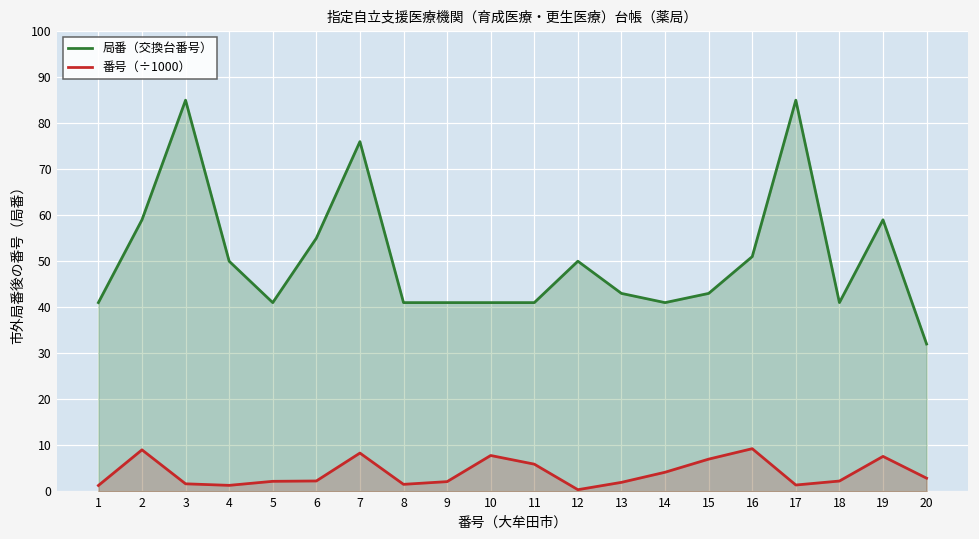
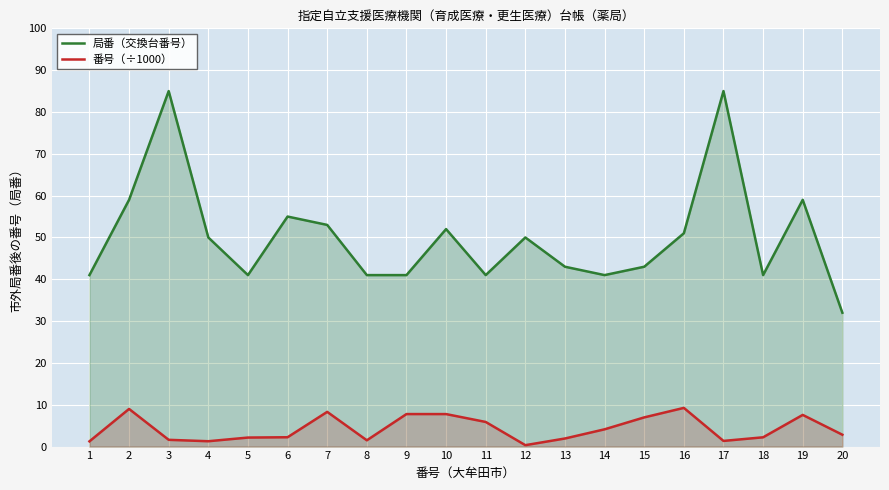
局番（交換台番号）, 7: 76 -> 53
番号（÷1000）, 9: 2 -> 8
局番（交換台番号）, 10: 41 -> 52
